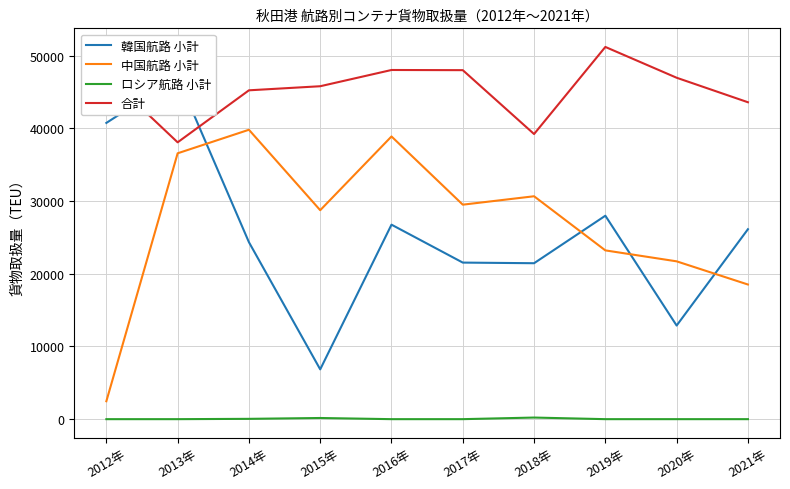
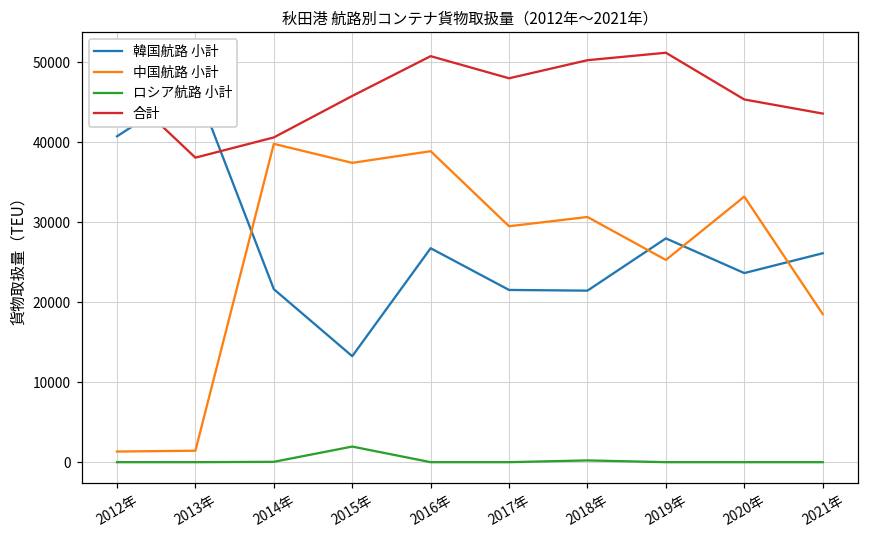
中国航路 小計, 2012年: 2000 -> 1000
中国航路 小計, 2013年: 37000 -> 1000
韓国航路 小計, 2014年: 24000 -> 22000
合計, 2014年: 45000 -> 41000
韓国航路 小計, 2015年: 7000 -> 13000
中国航路 小計, 2015年: 29000 -> 37000
ロシア航路 小計, 2015年: 0 -> 2000
合計, 2016年: 48000 -> 51000
合計, 2018年: 39000 -> 50000
中国航路 小計, 2019年: 23000 -> 25000
韓国航路 小計, 2020年: 13000 -> 24000
中国航路 小計, 2020年: 22000 -> 33000
合計, 2020年: 47000 -> 45000
